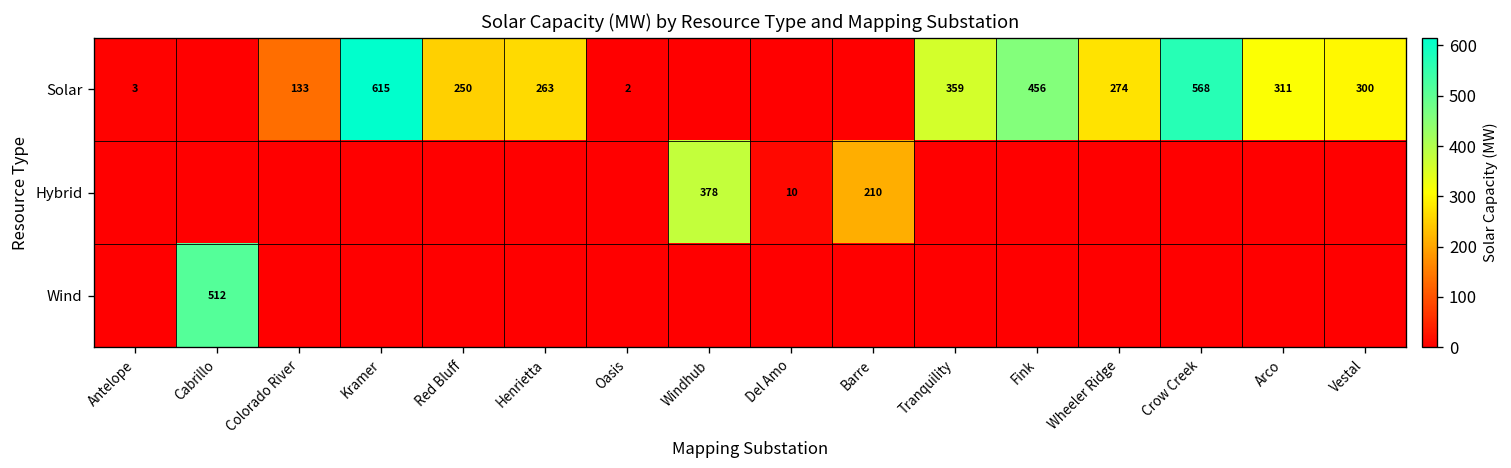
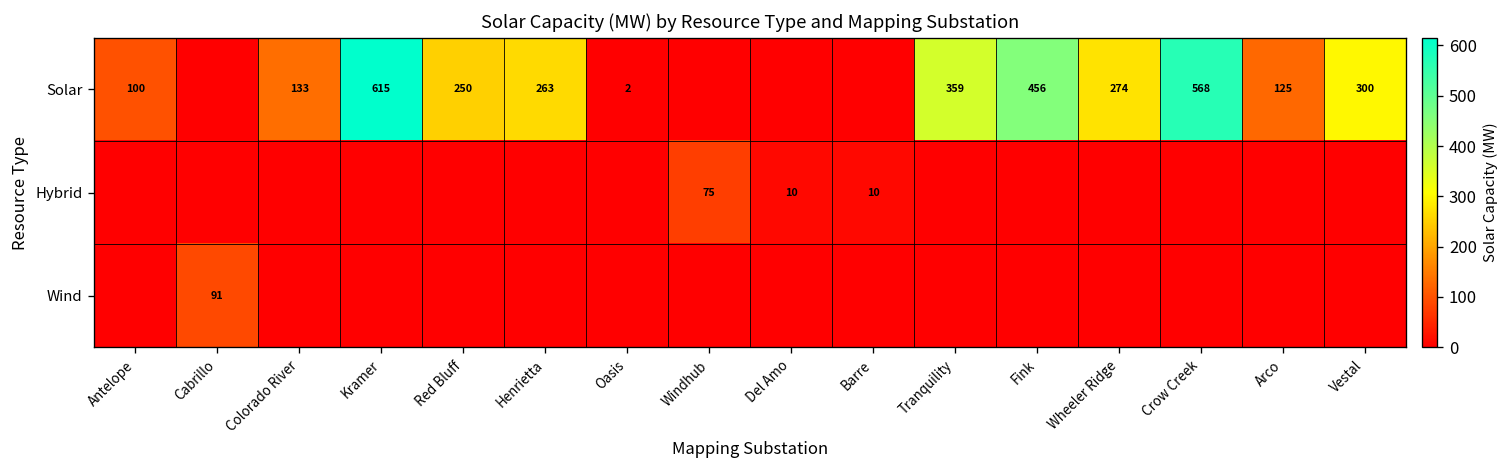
Solar, Antelope: 3 -> 100
Solar, Arco: 311 -> 125
Hybrid, Windhub: 378 -> 75
Hybrid, Barre: 210 -> 10
Wind, Cabrillo: 512 -> 91
